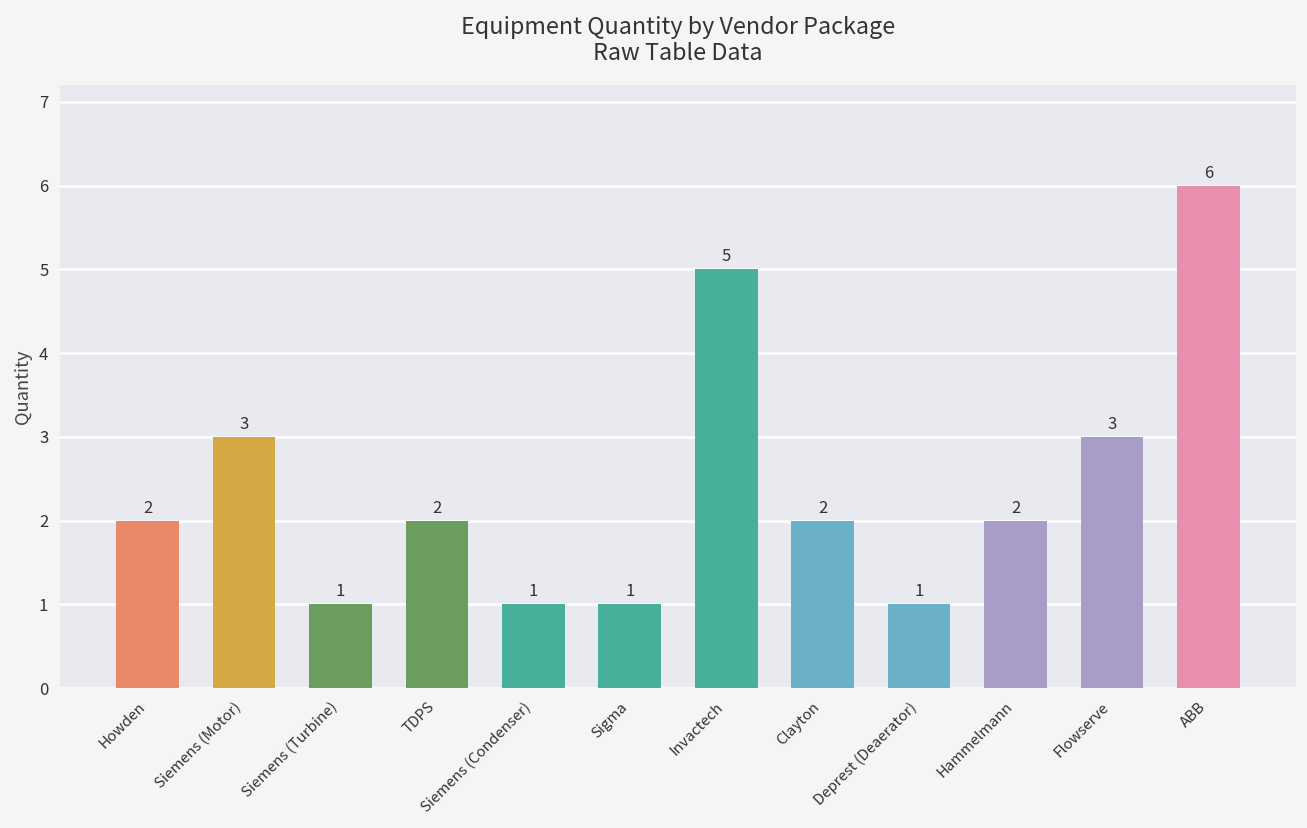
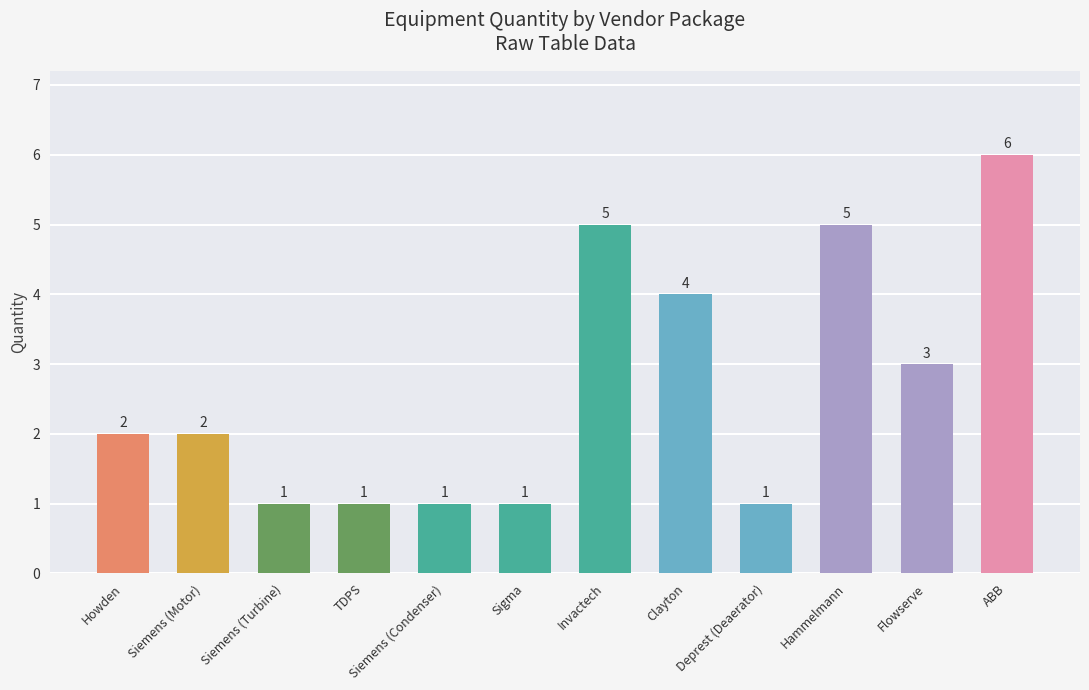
Siemens (Motor): 3 -> 2
TDPS: 2 -> 1
Clayton: 2 -> 4
Hammelmann: 2 -> 5
